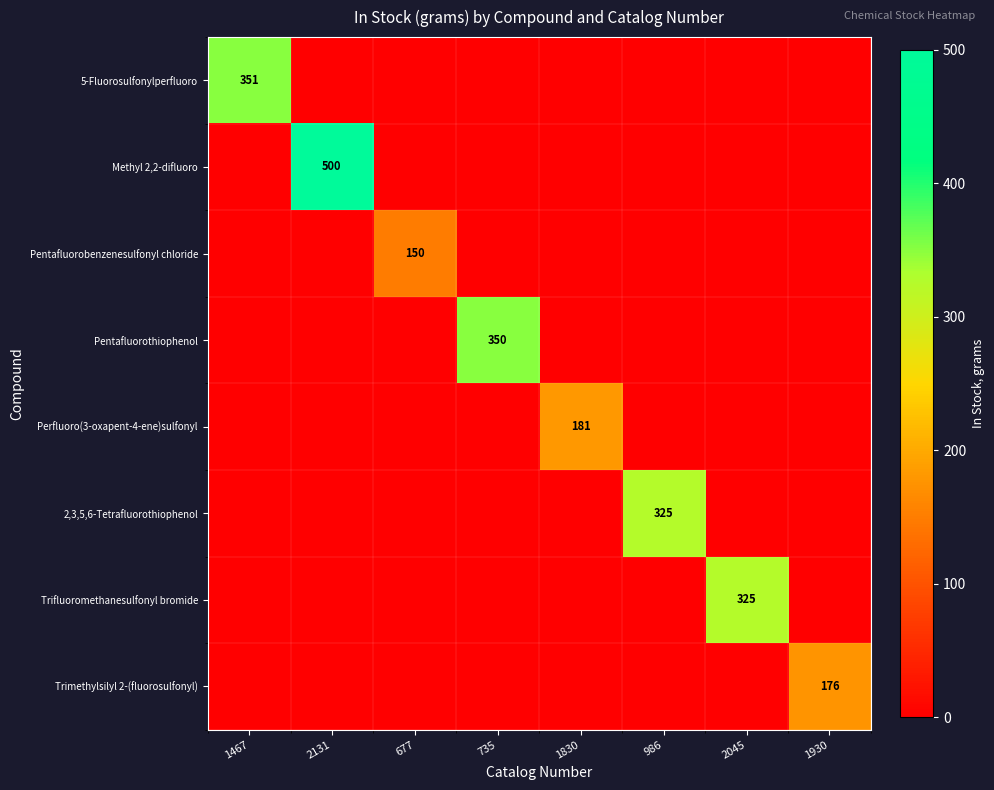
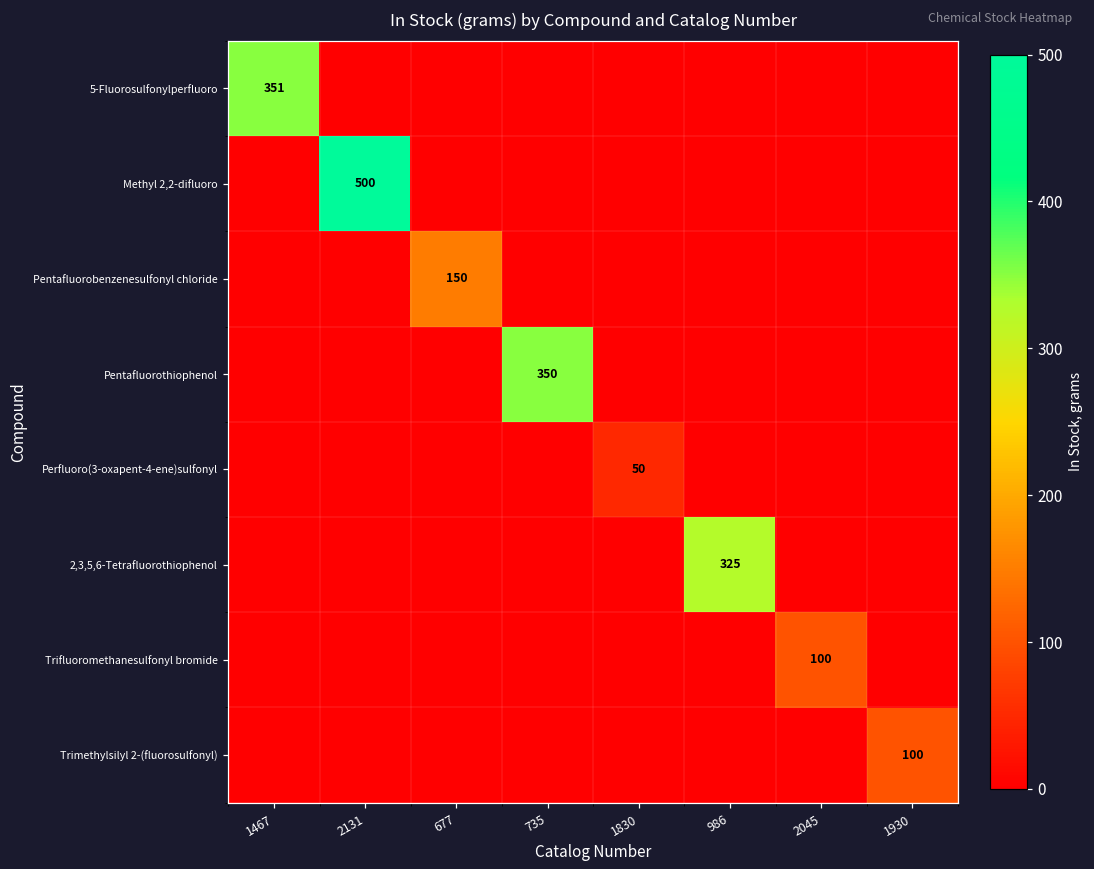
Perfluoro(3-oxapent-4-ene)sulfonyl, 1830: 181 -> 50
Trifluoromethanesulfonyl bromide, 2045: 325 -> 100
Trimethylsilyl 2-(fluorosulfonyl), 1930: 176 -> 100
